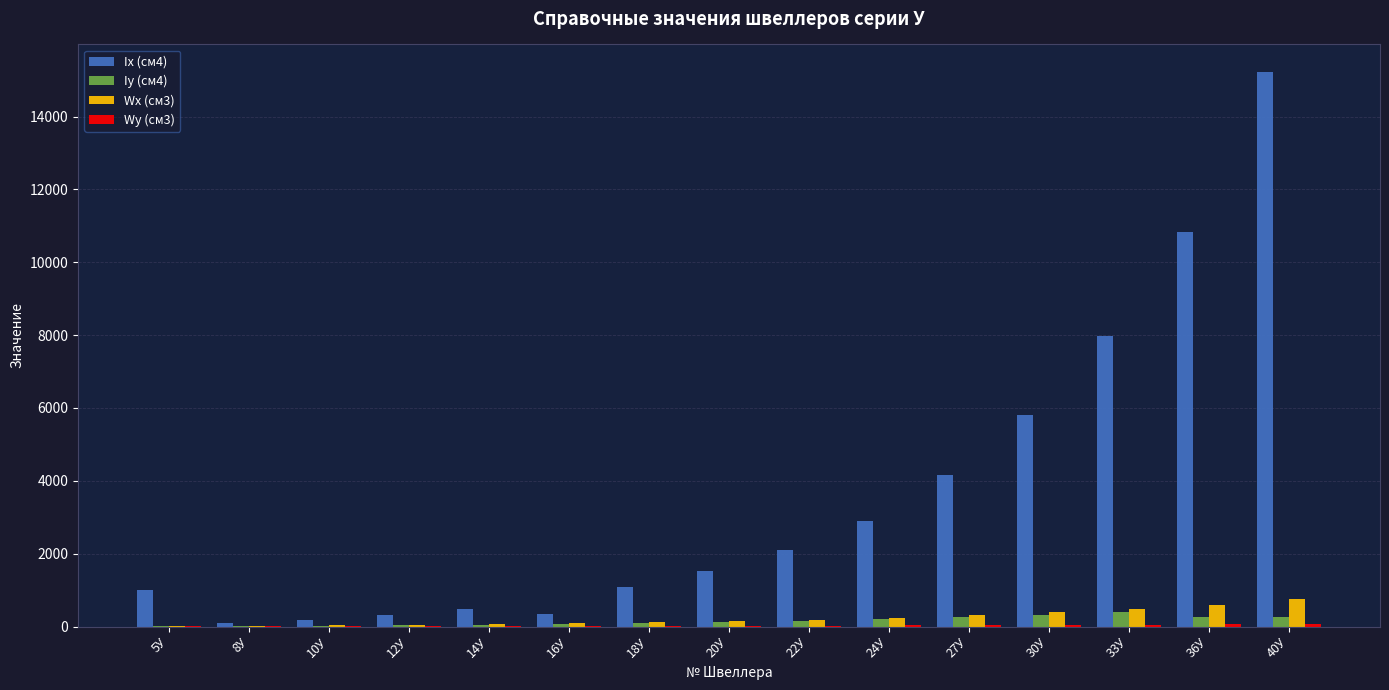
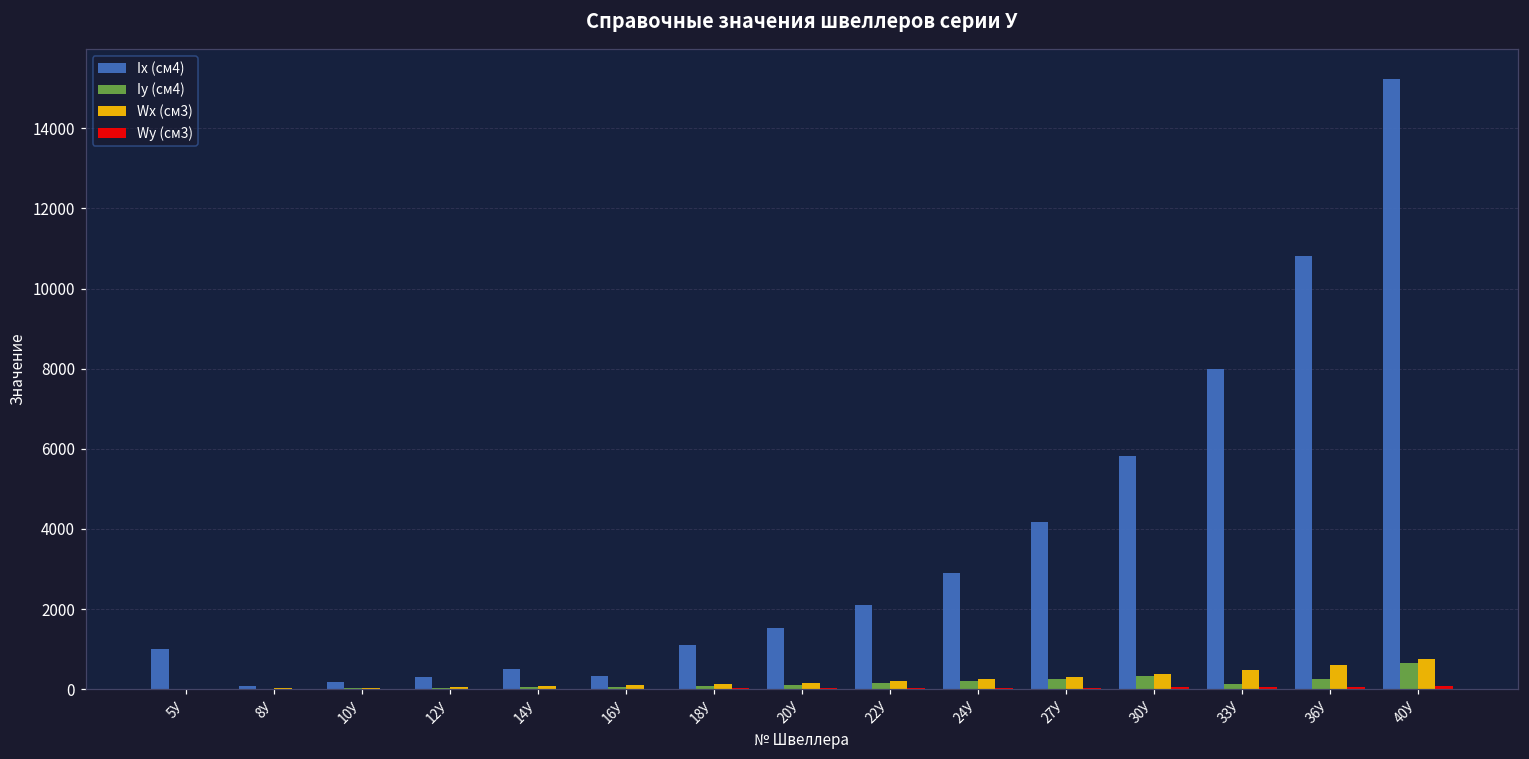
Iy (см4), 33У: 400 -> 100
Iy (см4), 40У: 300 -> 600
